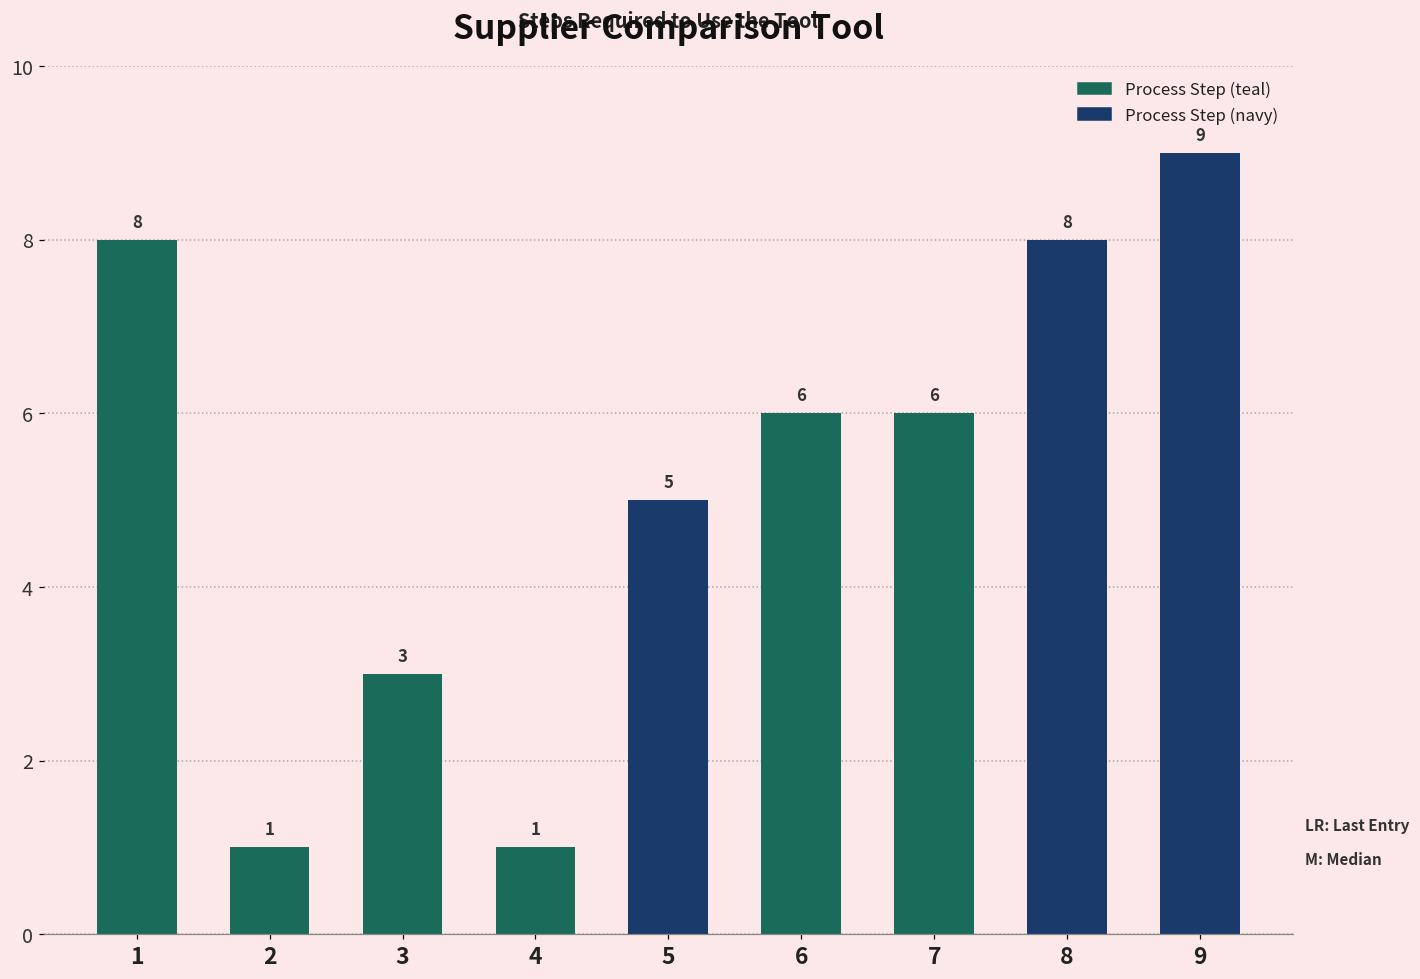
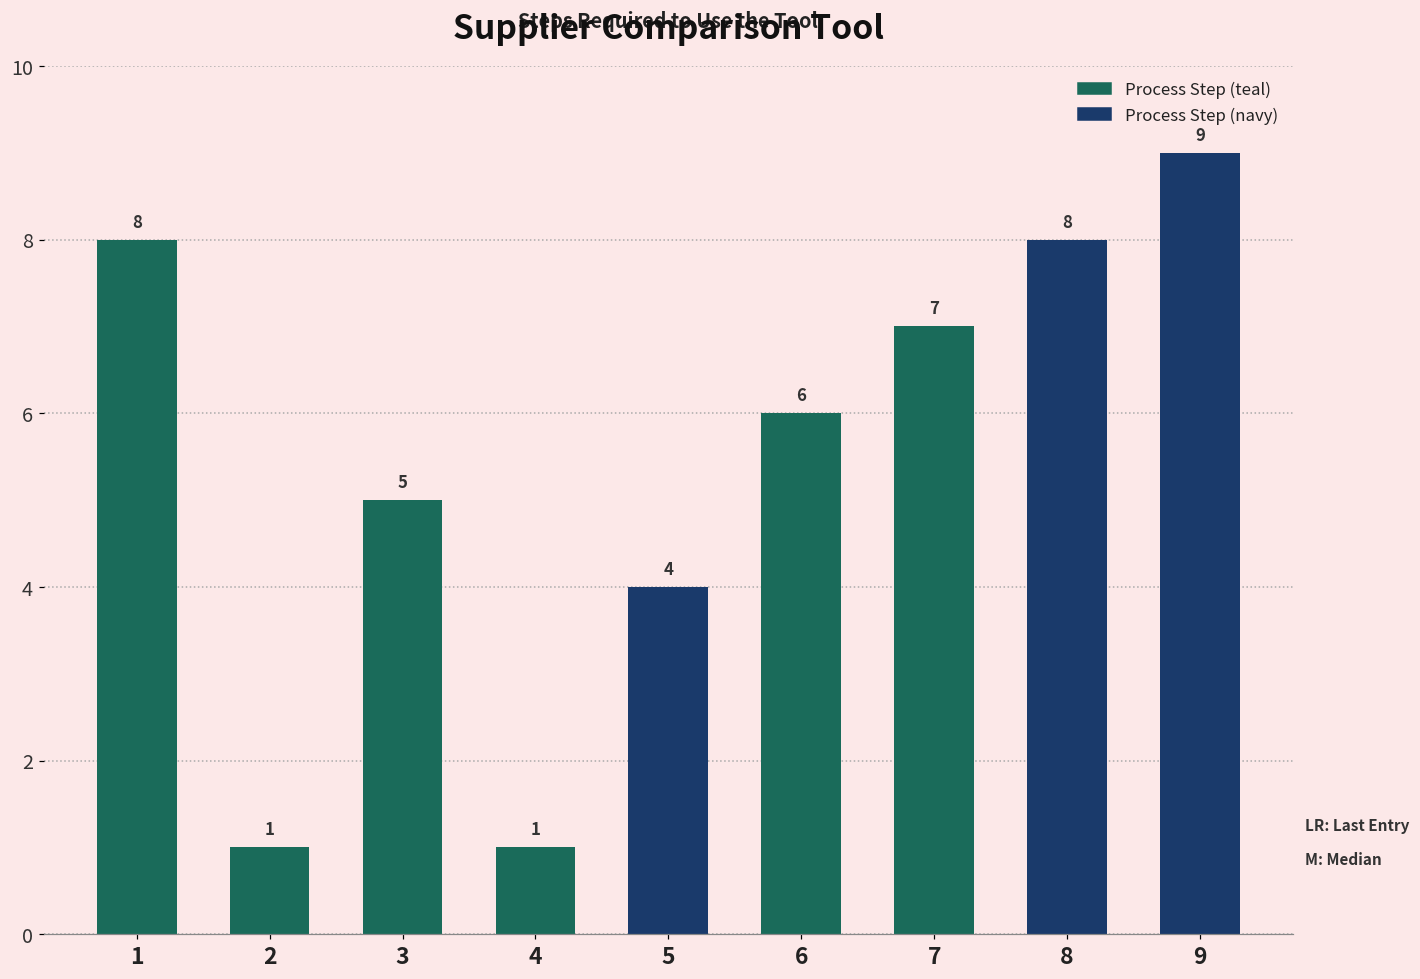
3: 3 -> 5
5: 5 -> 4
7: 6 -> 7
